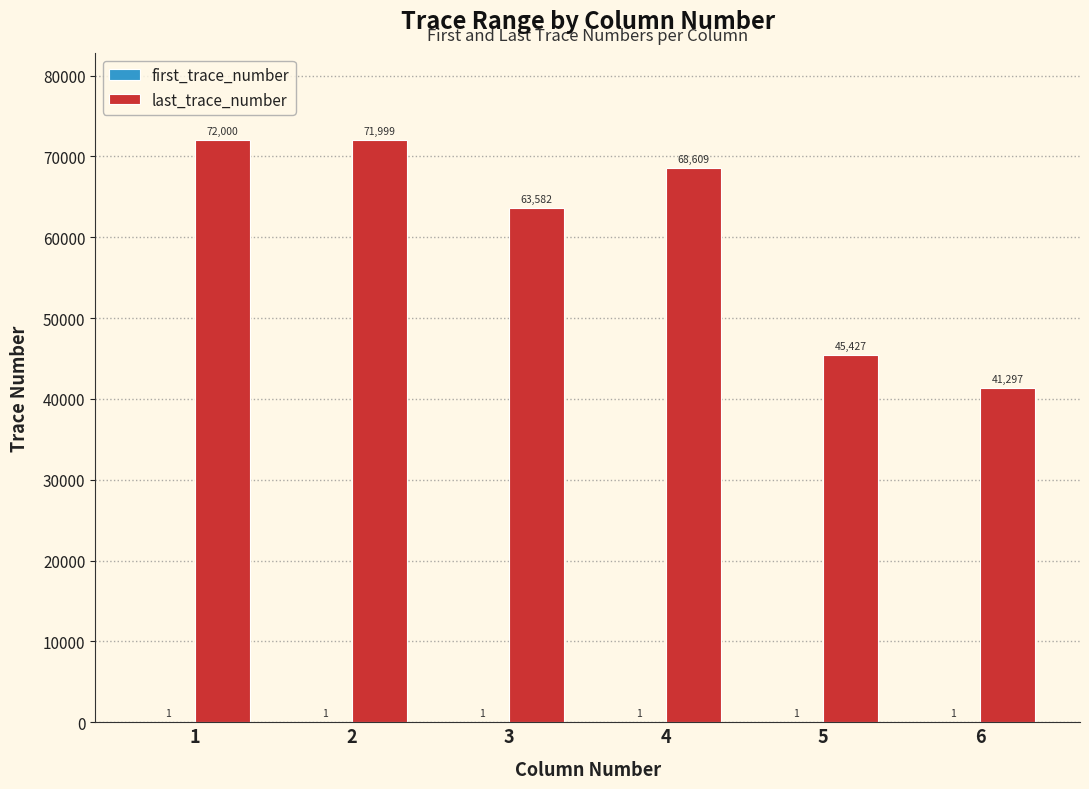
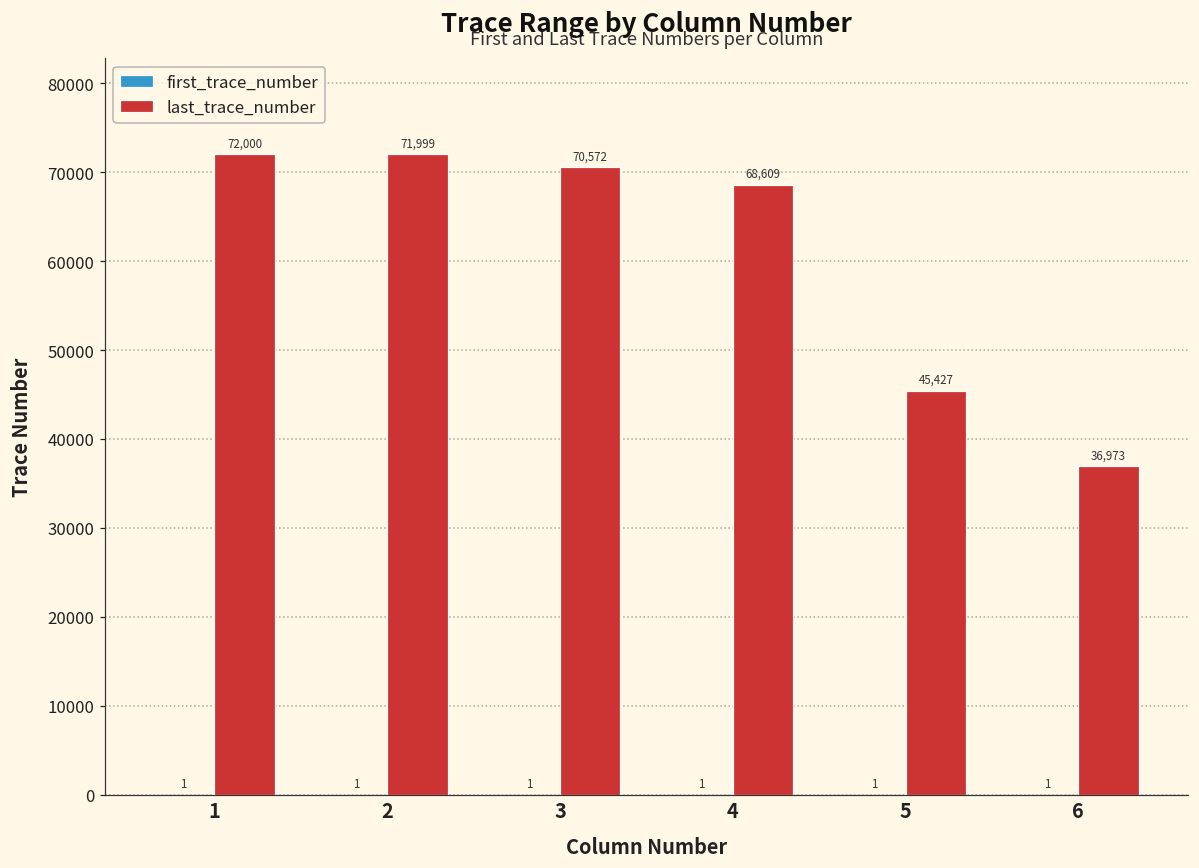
last_trace_number, 3: 63,582 -> 70,572
last_trace_number, 6: 41,297 -> 36,973
